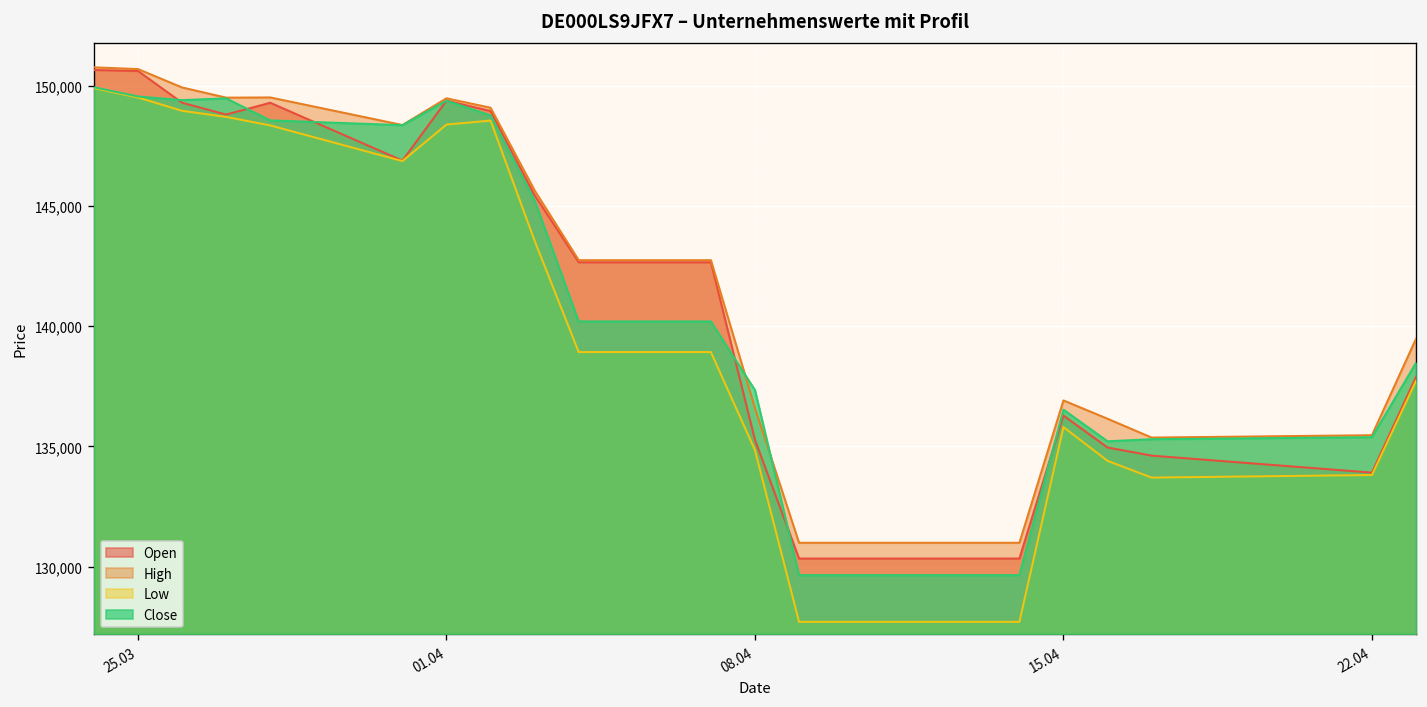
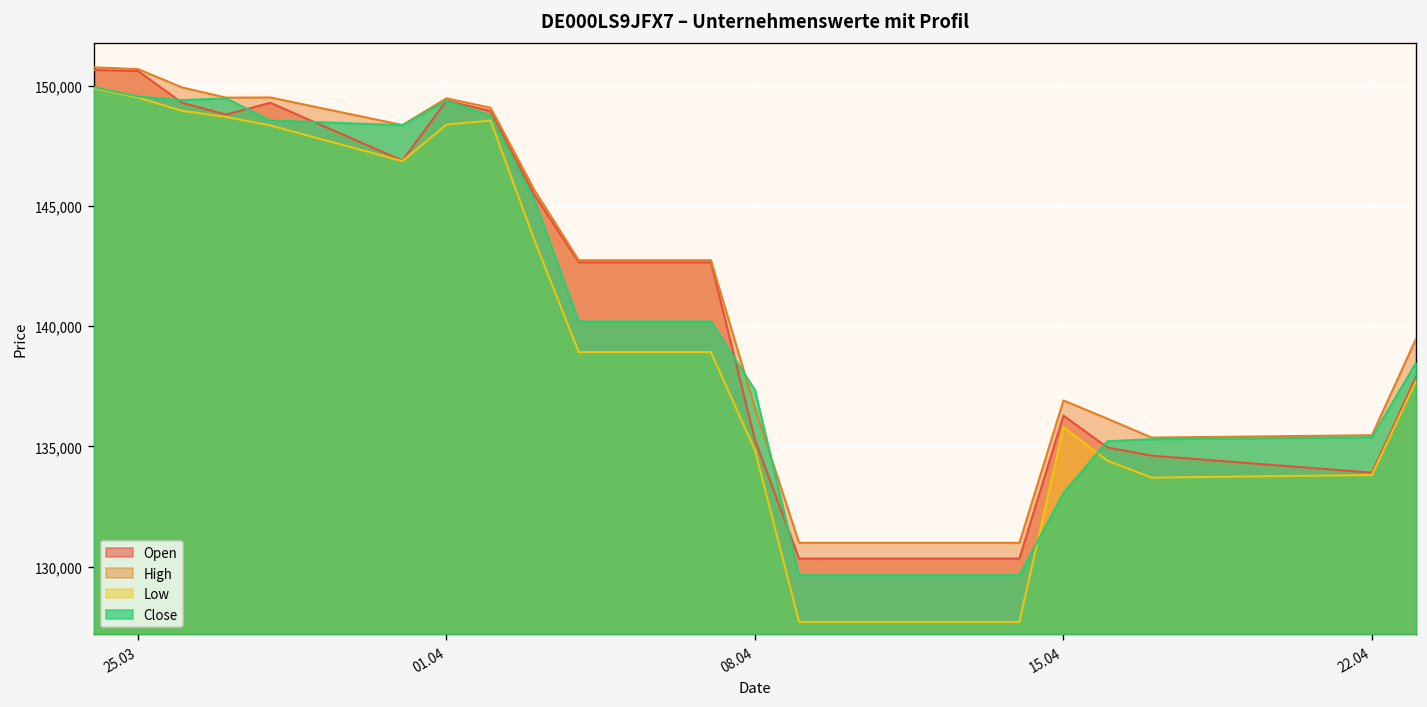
Close, 15.04: 136,500 -> 133,100
